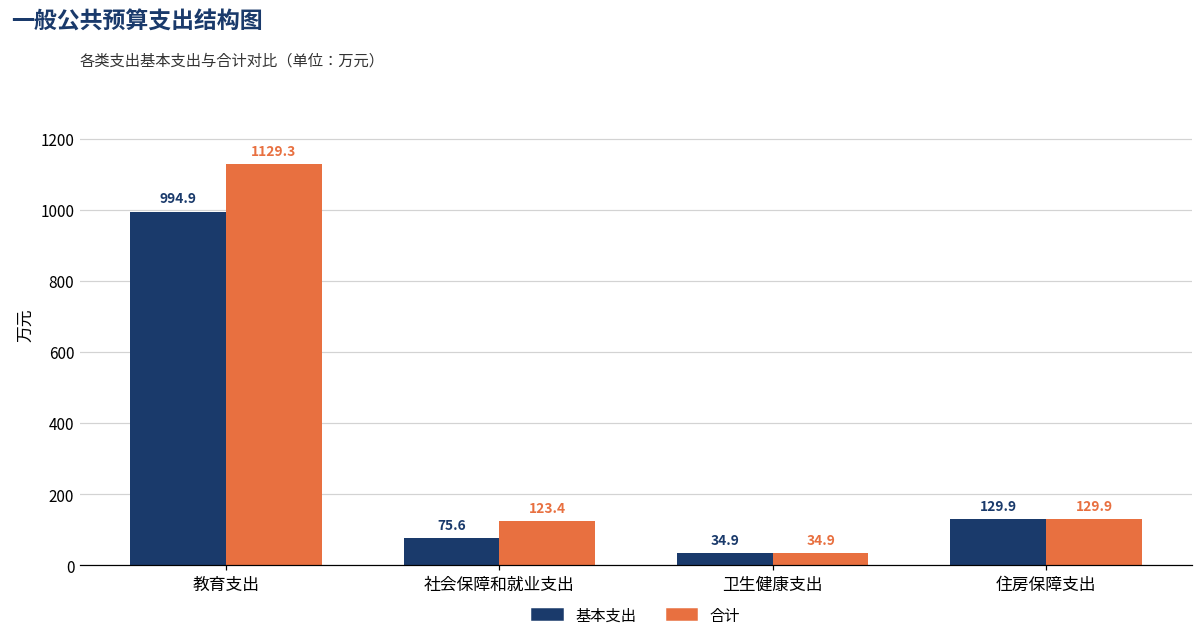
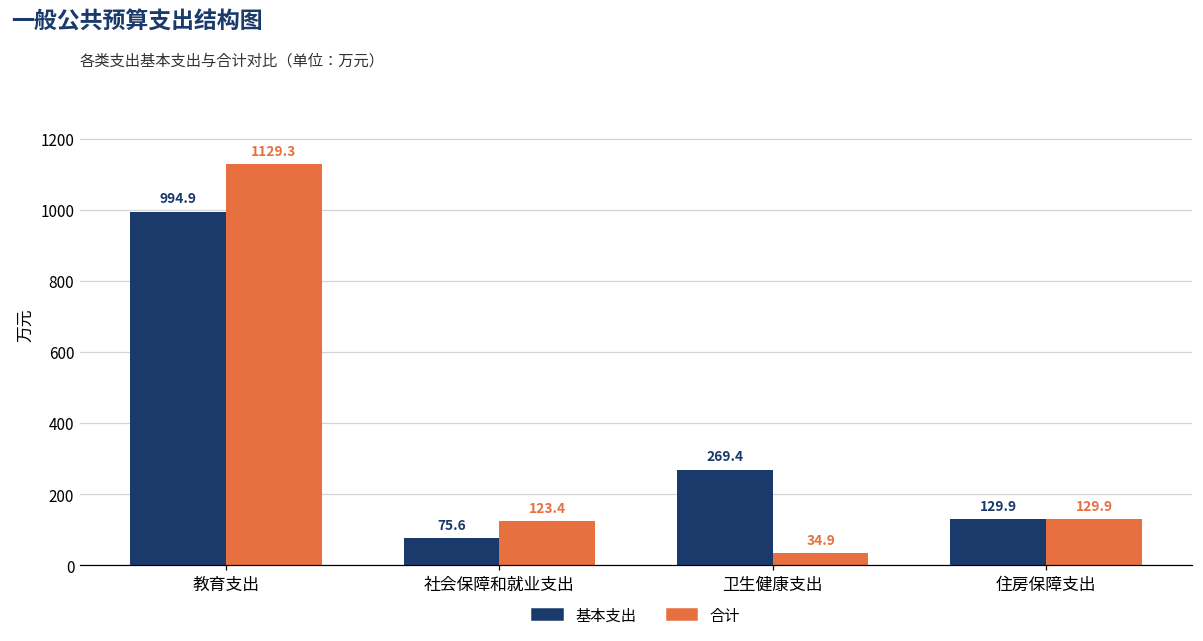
基本支出, 卫生健康支出: 34.9 -> 269.4
